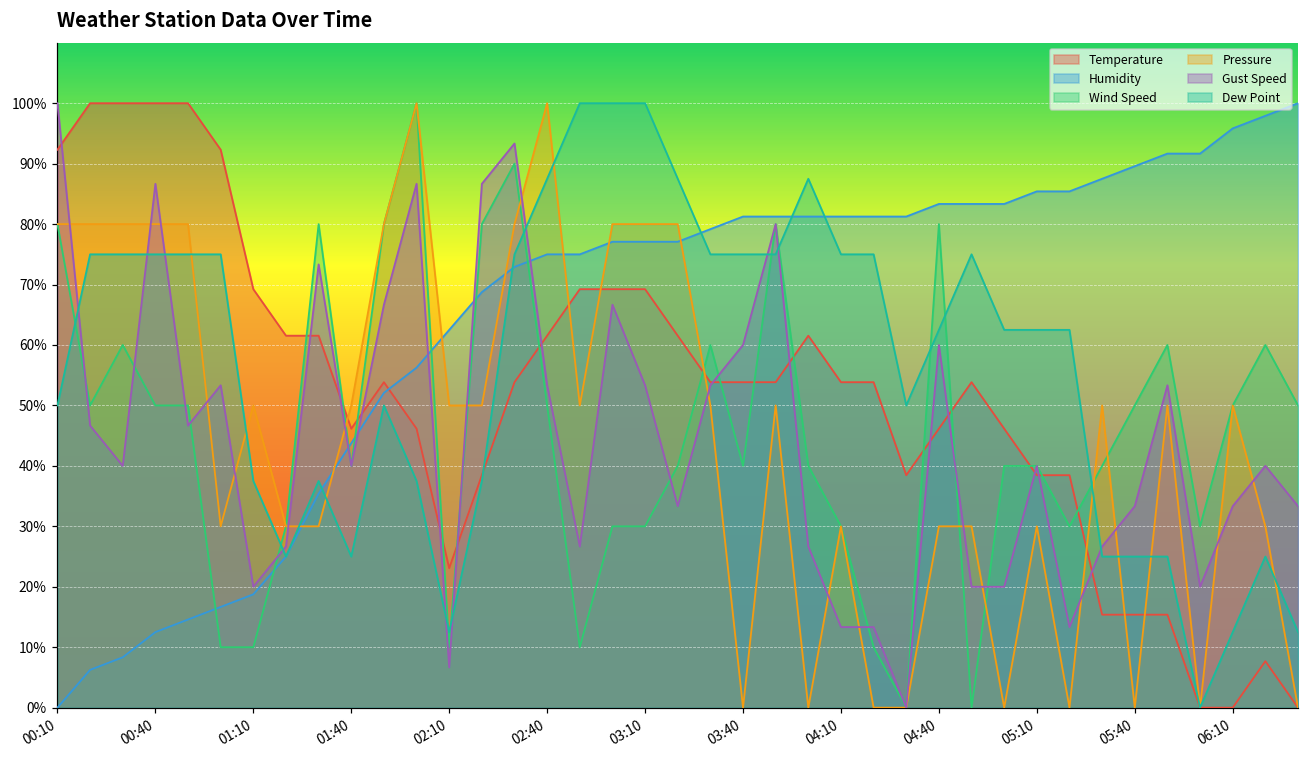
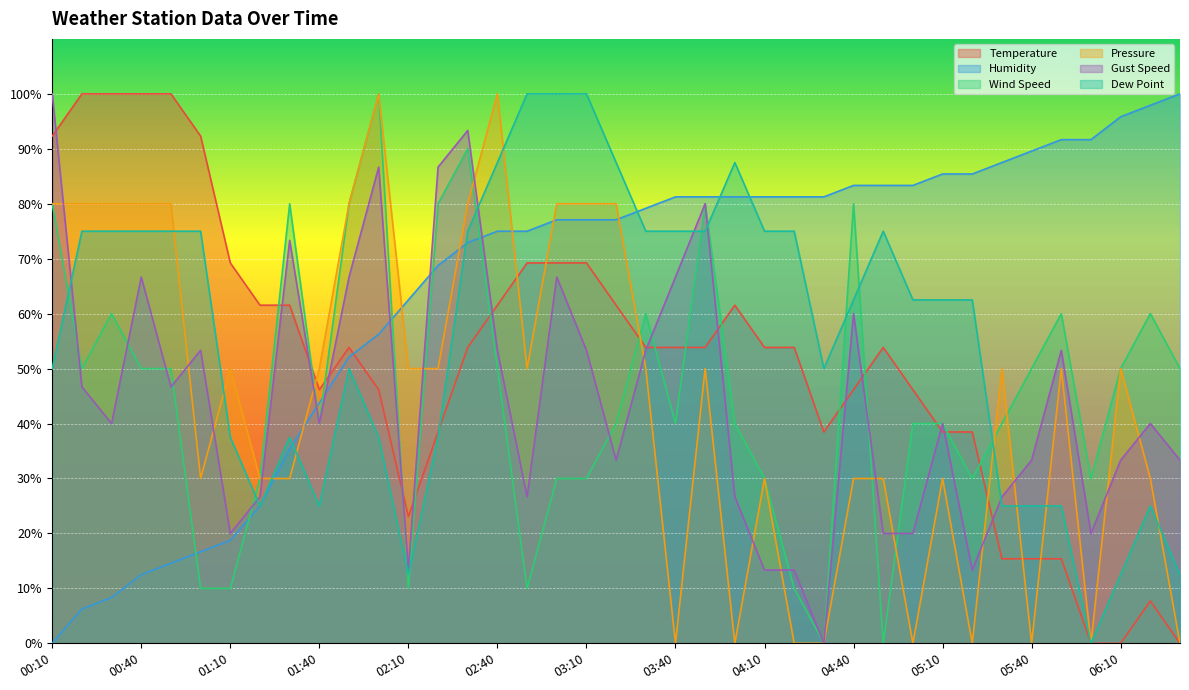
Gust Speed, 00:40: 87% -> 67%
Gust Speed, 02:10: 7% -> 13%
Gust Speed, 03:40: 60% -> 67%
